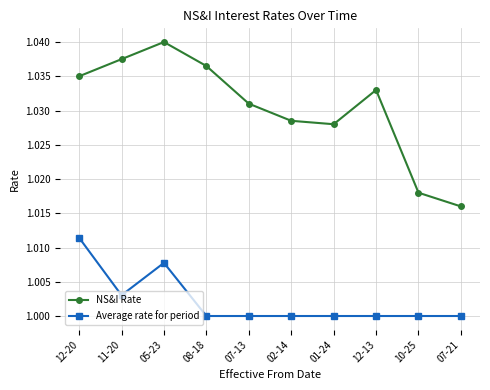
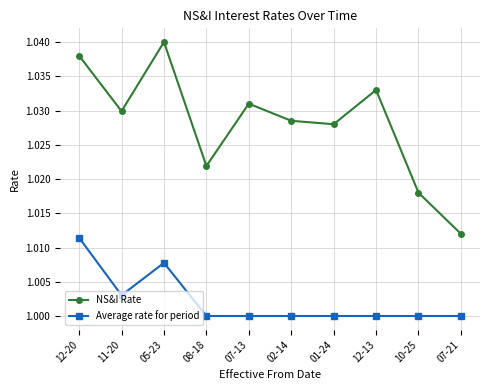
NS&I Rate, 12-20: 1.035 -> 1.038
NS&I Rate, 11-20: 1.038 -> 1.030
NS&I Rate, 08-18: 1.037 -> 1.022
NS&I Rate, 07-21: 1.016 -> 1.012
